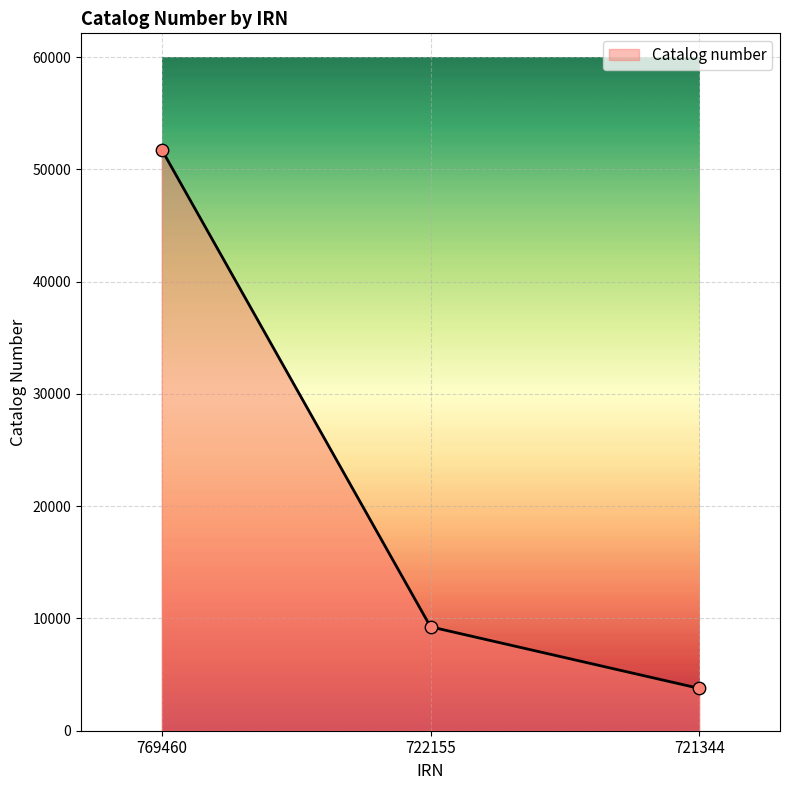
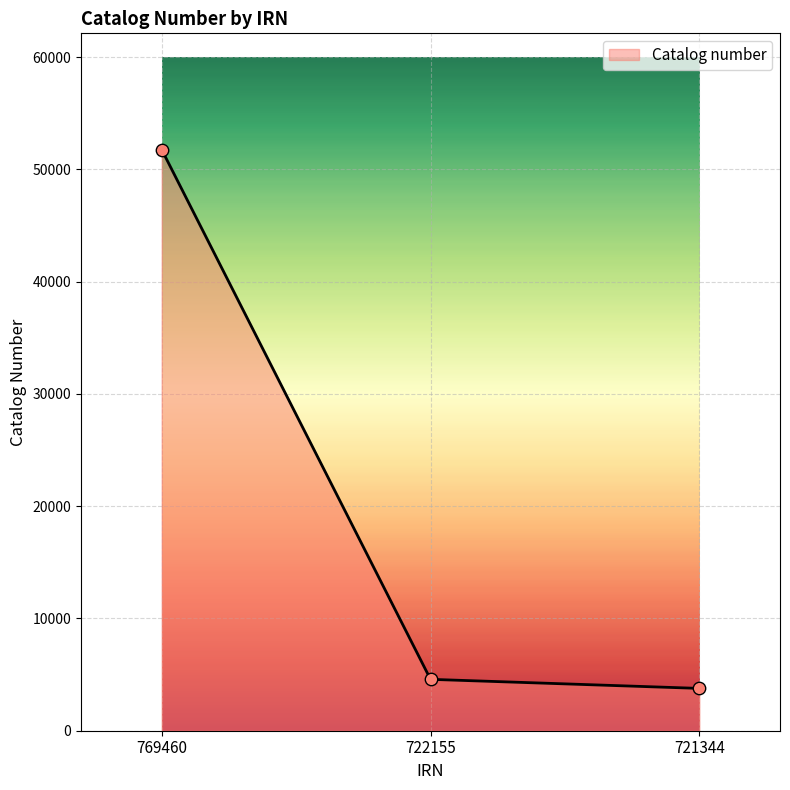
722155: 9300 -> 4600
